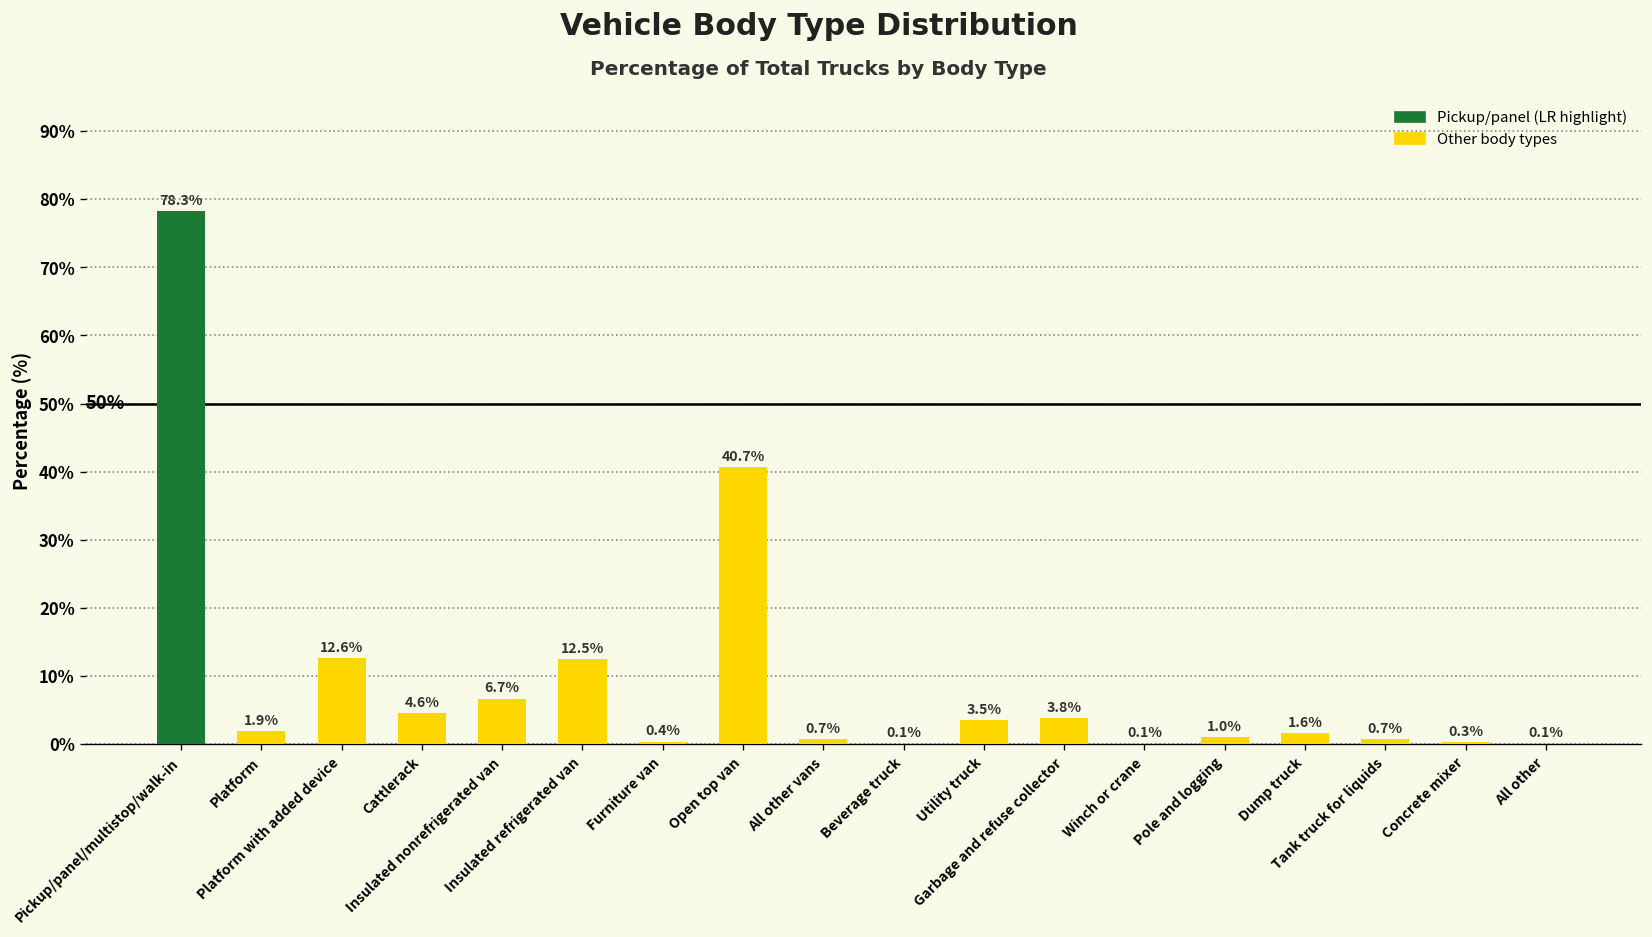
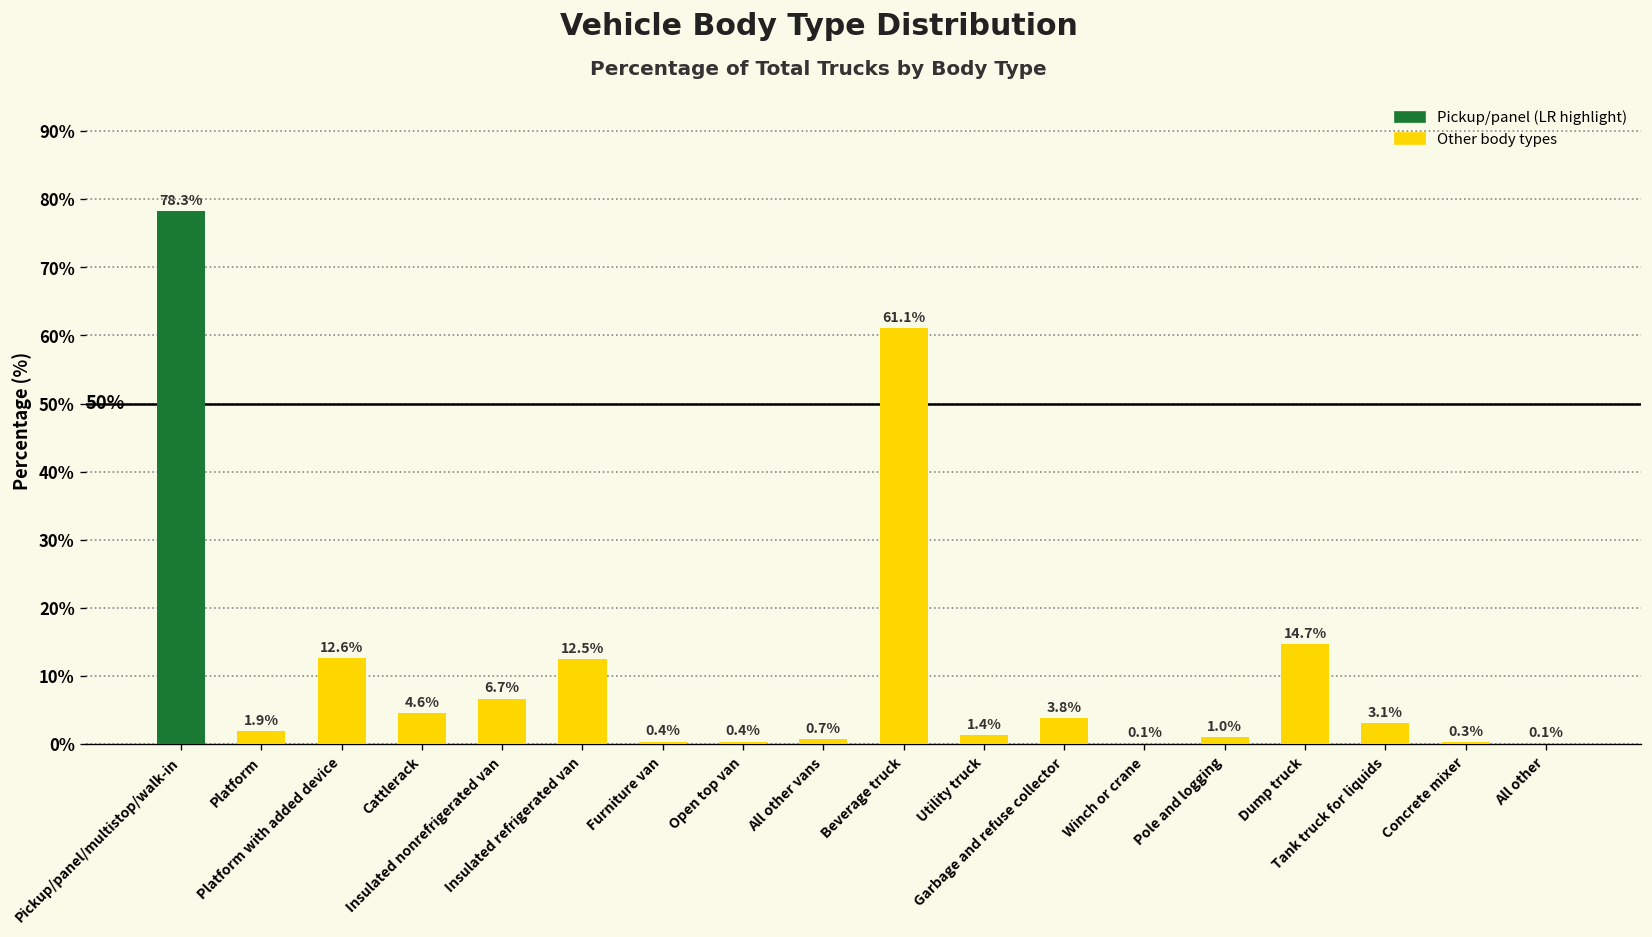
Open top van: 40.7% -> 0.4%
Beverage truck: 0.1% -> 61.1%
Utility truck: 3.5% -> 1.4%
Dump truck: 1.6% -> 14.7%
Tank truck for liquids: 0.7% -> 3.1%
